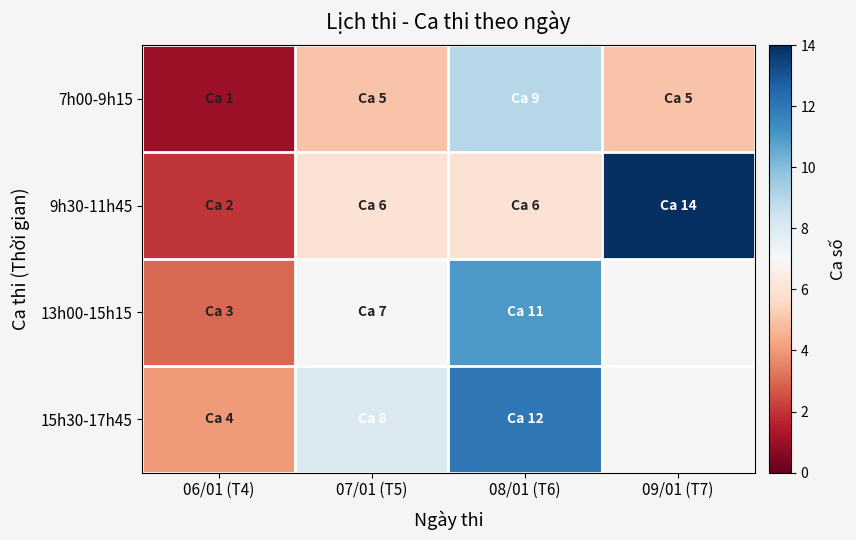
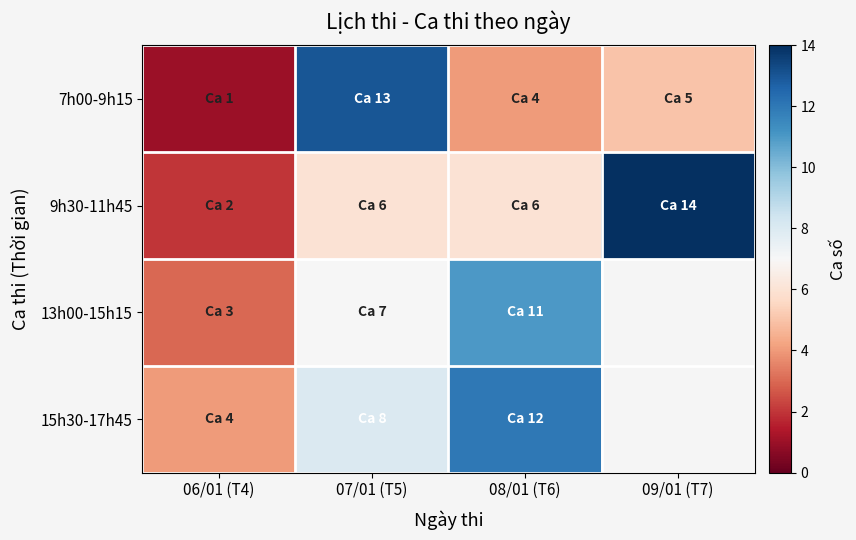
7h00-9h15, 07/01 (T5): 5 -> 13
7h00-9h15, 08/01 (T6): 9 -> 4
